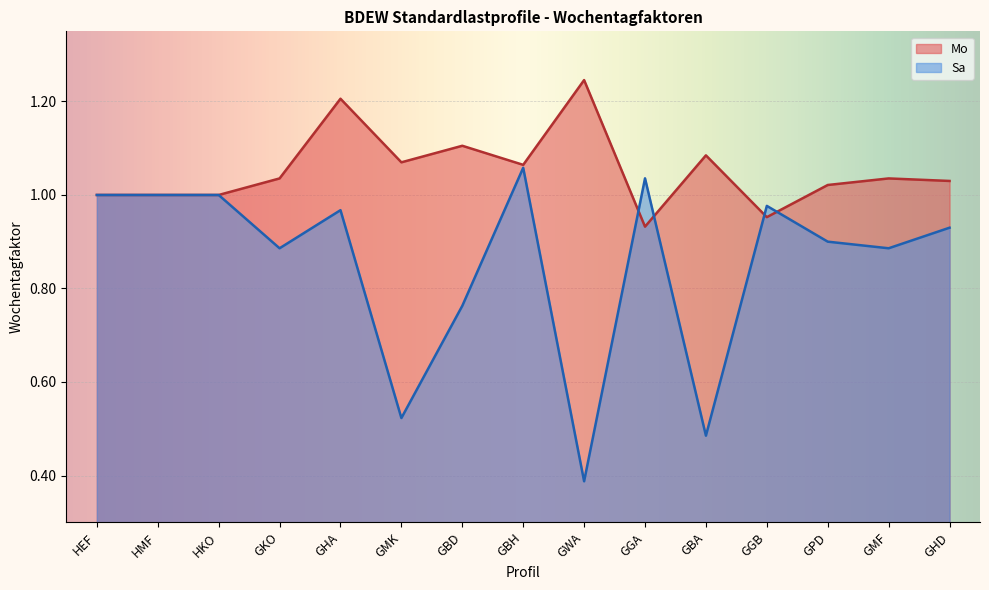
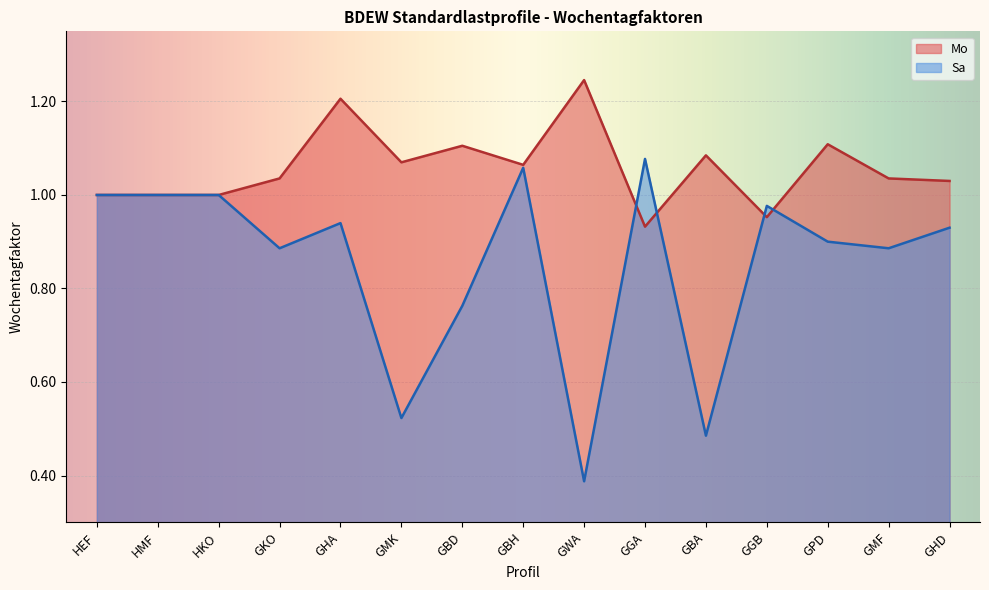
Sa, GHA: 0.97 -> 0.94
Sa, GGA: 1.04 -> 1.08
Mo, GPD: 1.02 -> 1.11
